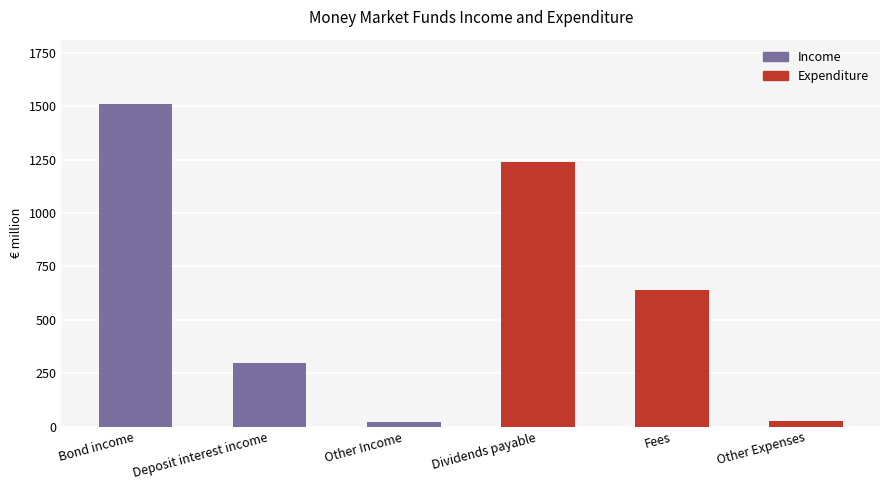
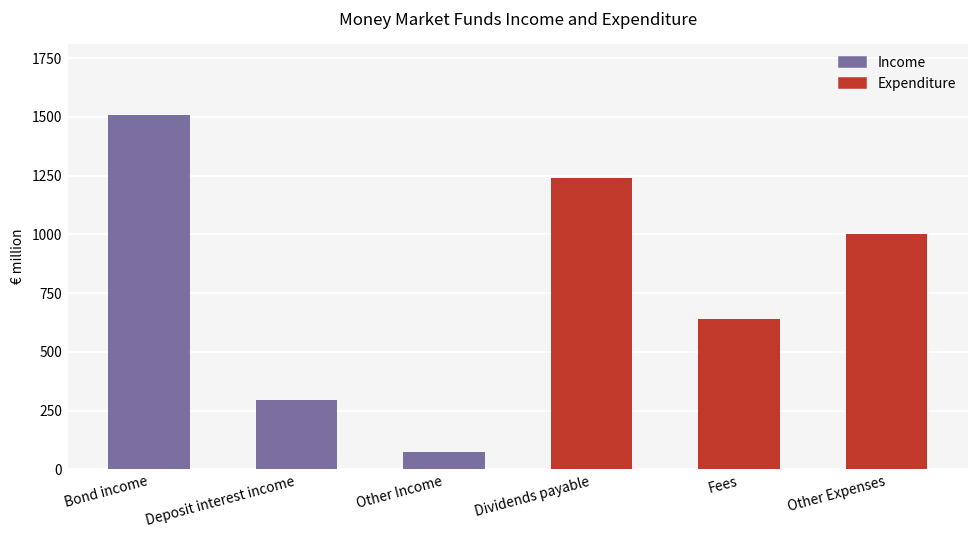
Other Income: 20 -> 70
Other Expenses: 30 -> 1000
